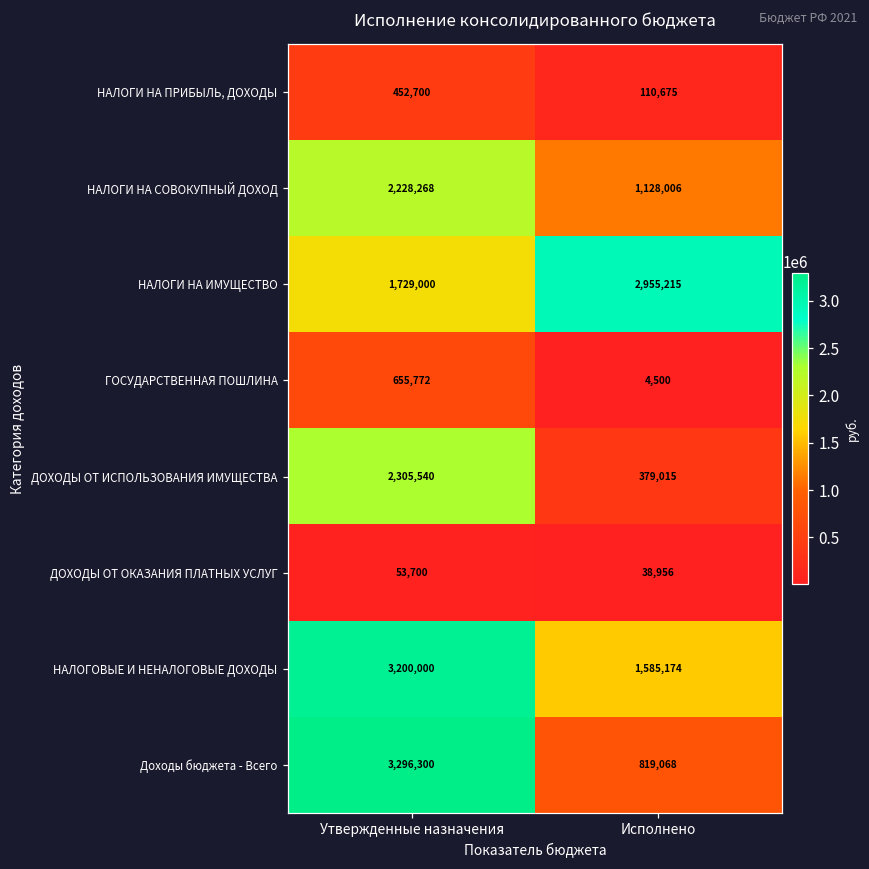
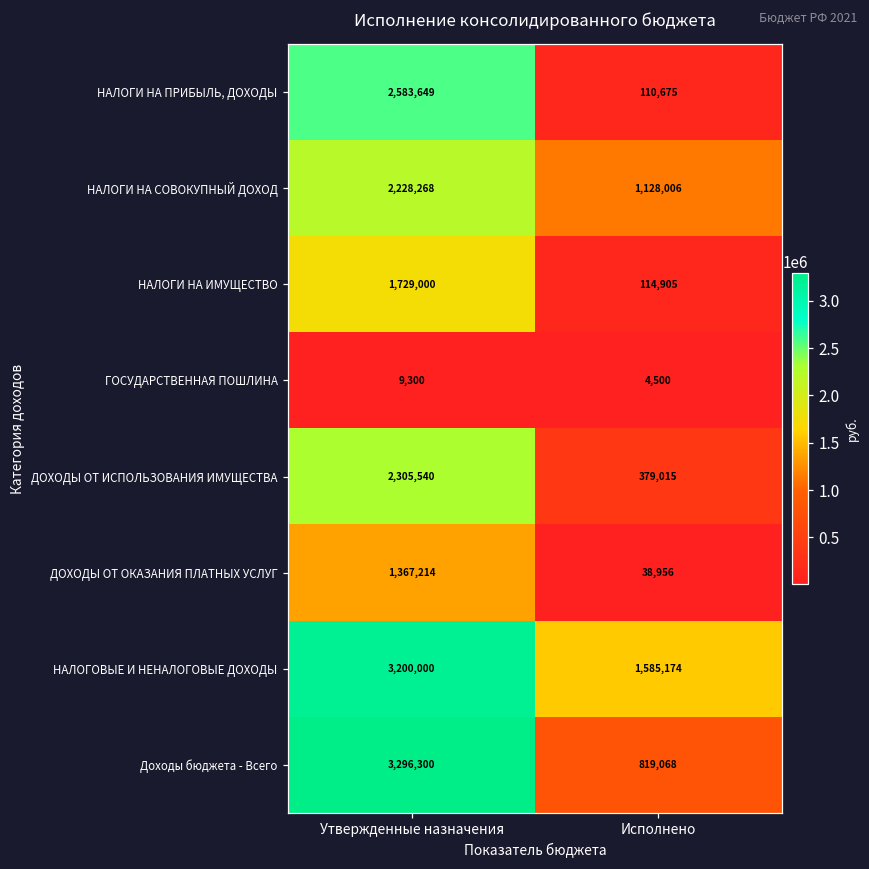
НАЛОГИ НА ПРИБЫЛЬ, ДОХОДЫ, Утвержденные назначения: 452,700 -> 2,583,649
НАЛОГИ НА ИМУЩЕСТВО, Исполнено: 2,955,215 -> 114,905
ГОСУДАРСТВЕННАЯ ПОШЛИНА, Утвержденные назначения: 655,772 -> 9,300
ДОХОДЫ ОТ ОКАЗАНИЯ ПЛАТНЫХ УСЛУГ, Утвержденные назначения: 53,700 -> 1,367,214
